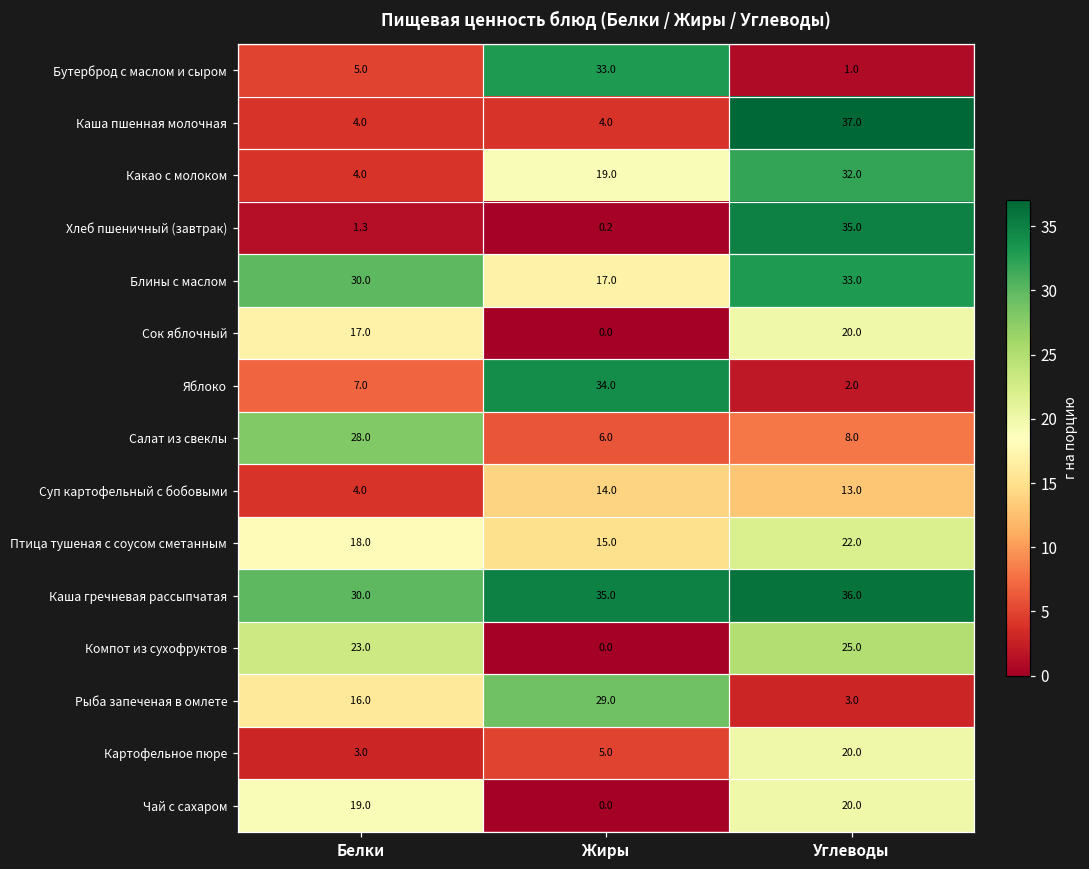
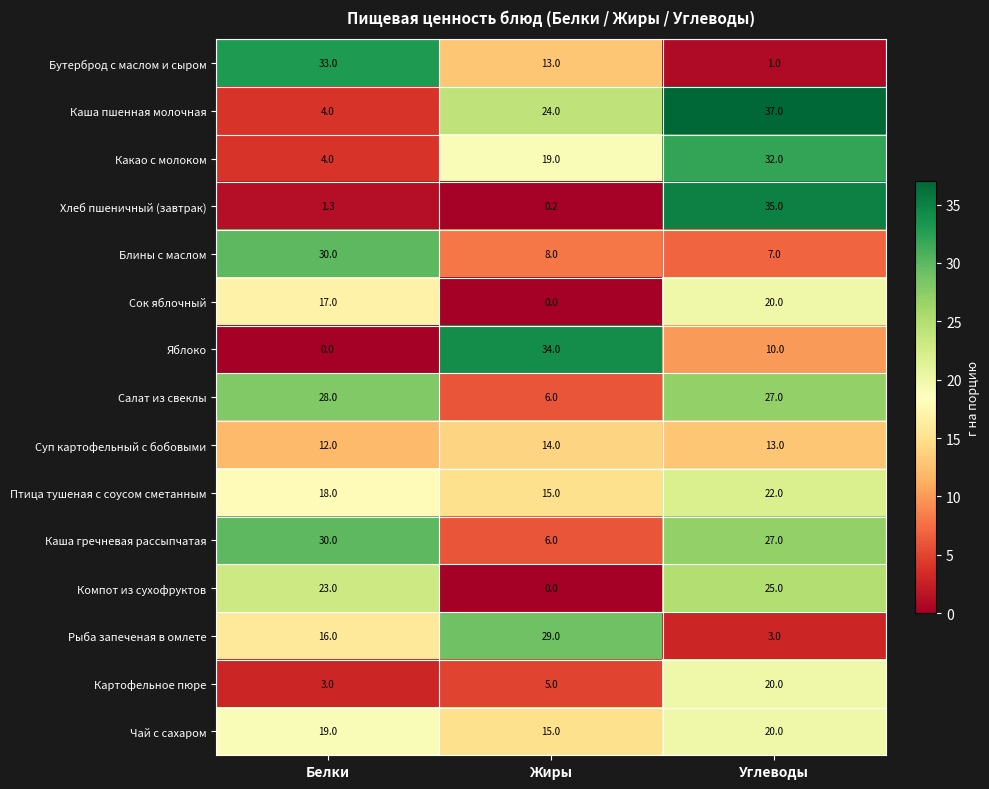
Бутерброд с маслом и сыром, Белки: 5.0 -> 33.0
Бутерброд с маслом и сыром, Жиры: 33.0 -> 13.0
Каша пшенная молочная, Жиры: 4.0 -> 24.0
Блины с маслом, Жиры: 17.0 -> 8.0
Блины с маслом, Углеводы: 33.0 -> 7.0
Яблоко, Белки: 7.0 -> 0.0
Яблоко, Углеводы: 2.0 -> 10.0
Салат из свеклы, Углеводы: 8.0 -> 27.0
Суп картофельный с бобовыми, Белки: 4.0 -> 12.0
Каша гречневая рассыпчатая, Жиры: 35.0 -> 6.0
Каша гречневая рассыпчатая, Углеводы: 36.0 -> 27.0
Чай с сахаром, Жиры: 0.0 -> 15.0
